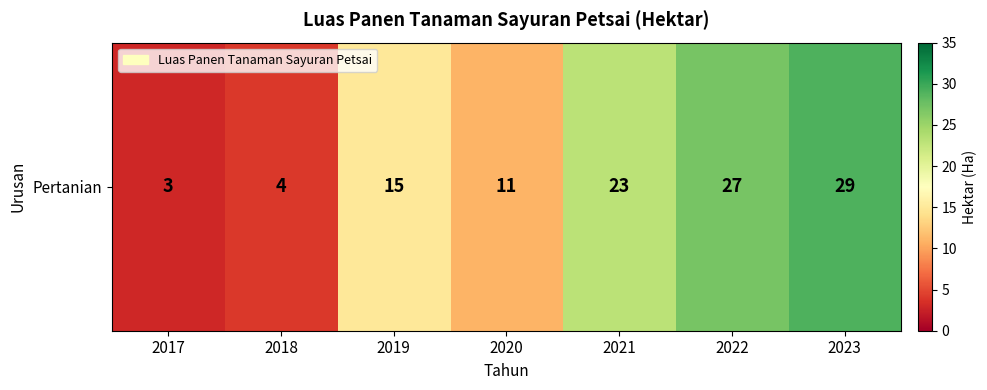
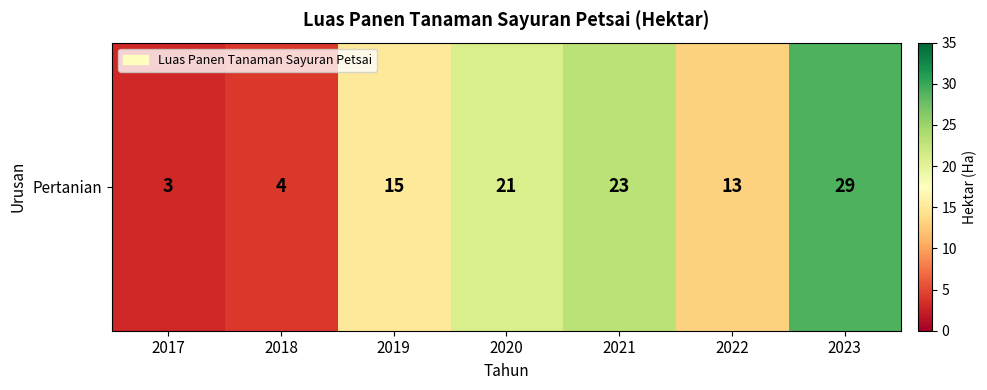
Pertanian, 2020: 11 -> 21
Pertanian, 2022: 27 -> 13
